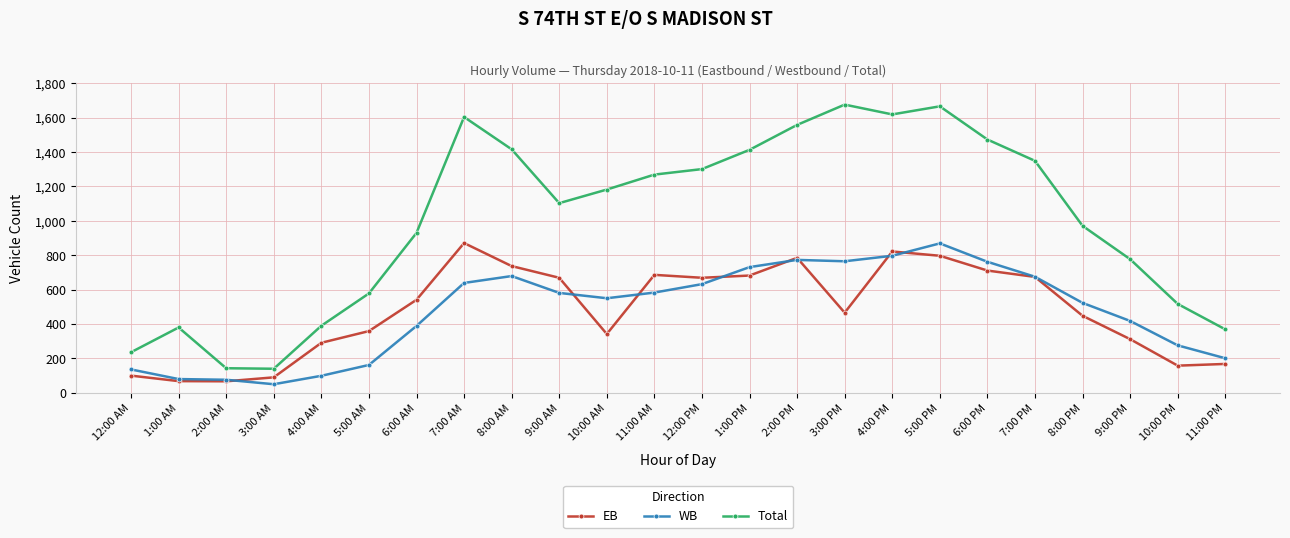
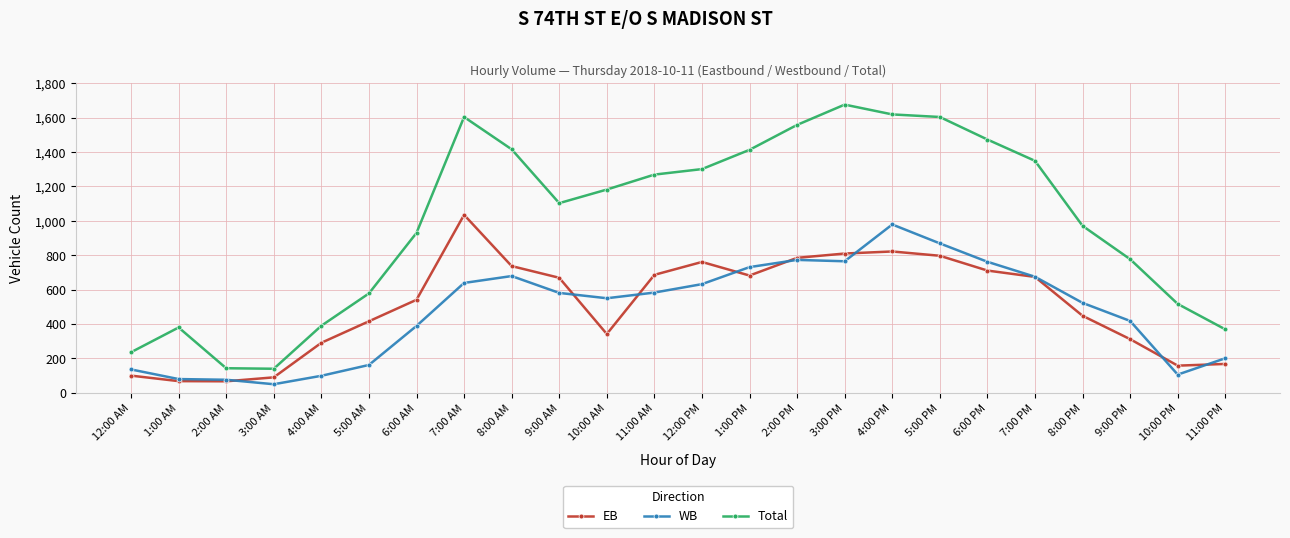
EB, 5:00 AM: 360 -> 420
EB, 7:00 AM: 870 -> 1,040
EB, 12:00 PM: 670 -> 760
EB, 3:00 PM: 470 -> 810
WB, 4:00 PM: 800 -> 980
Total, 5:00 PM: 1,670 -> 1,600
WB, 10:00 PM: 280 -> 110
